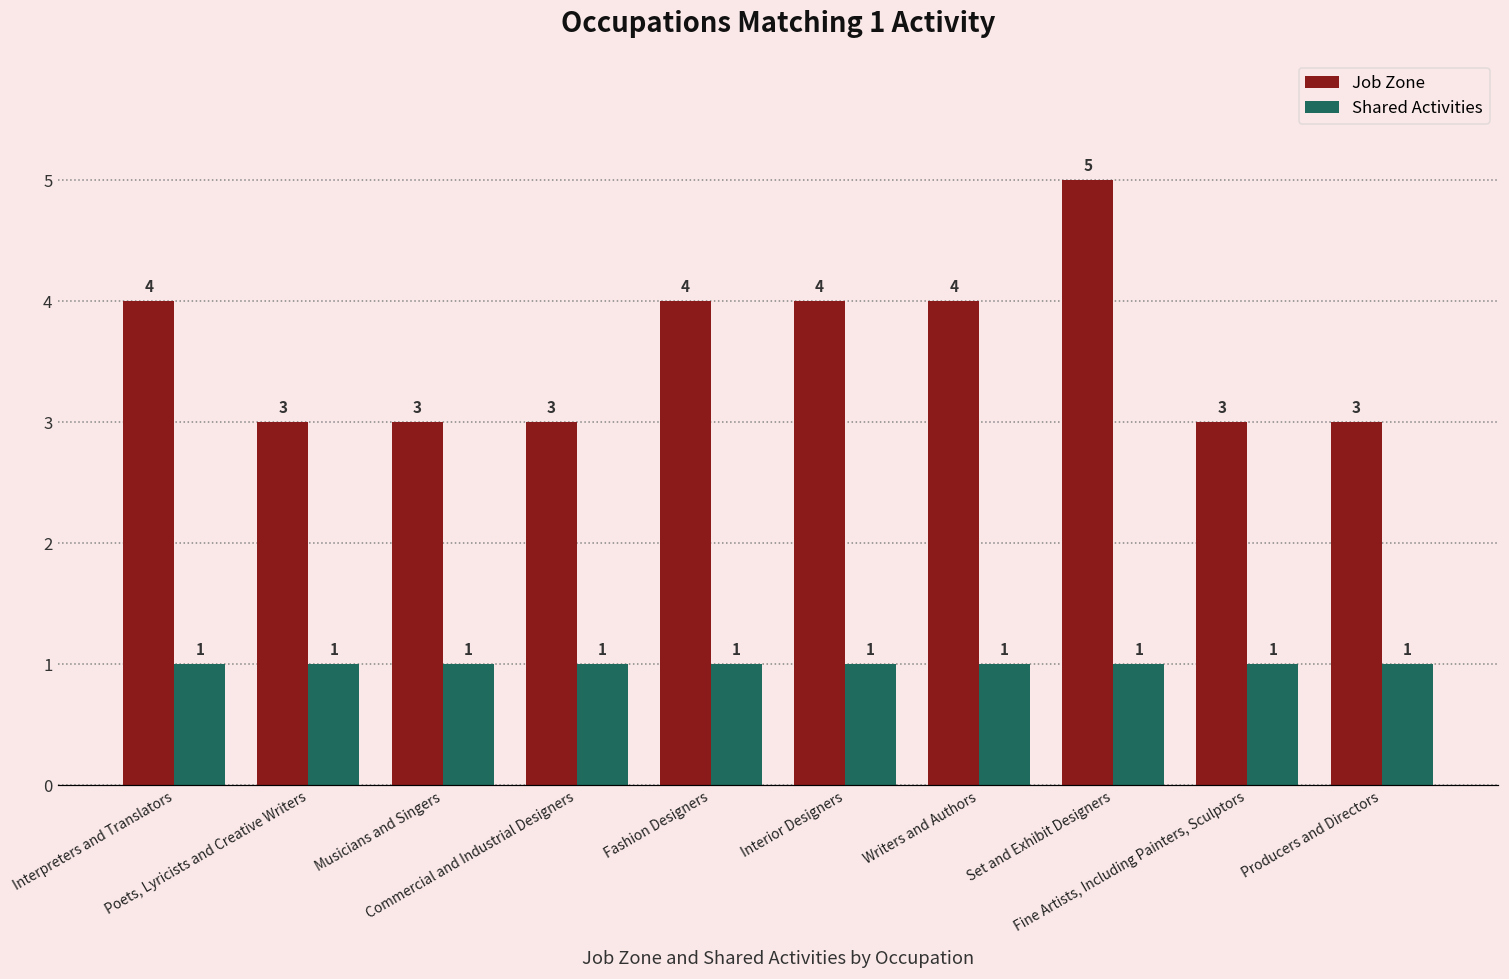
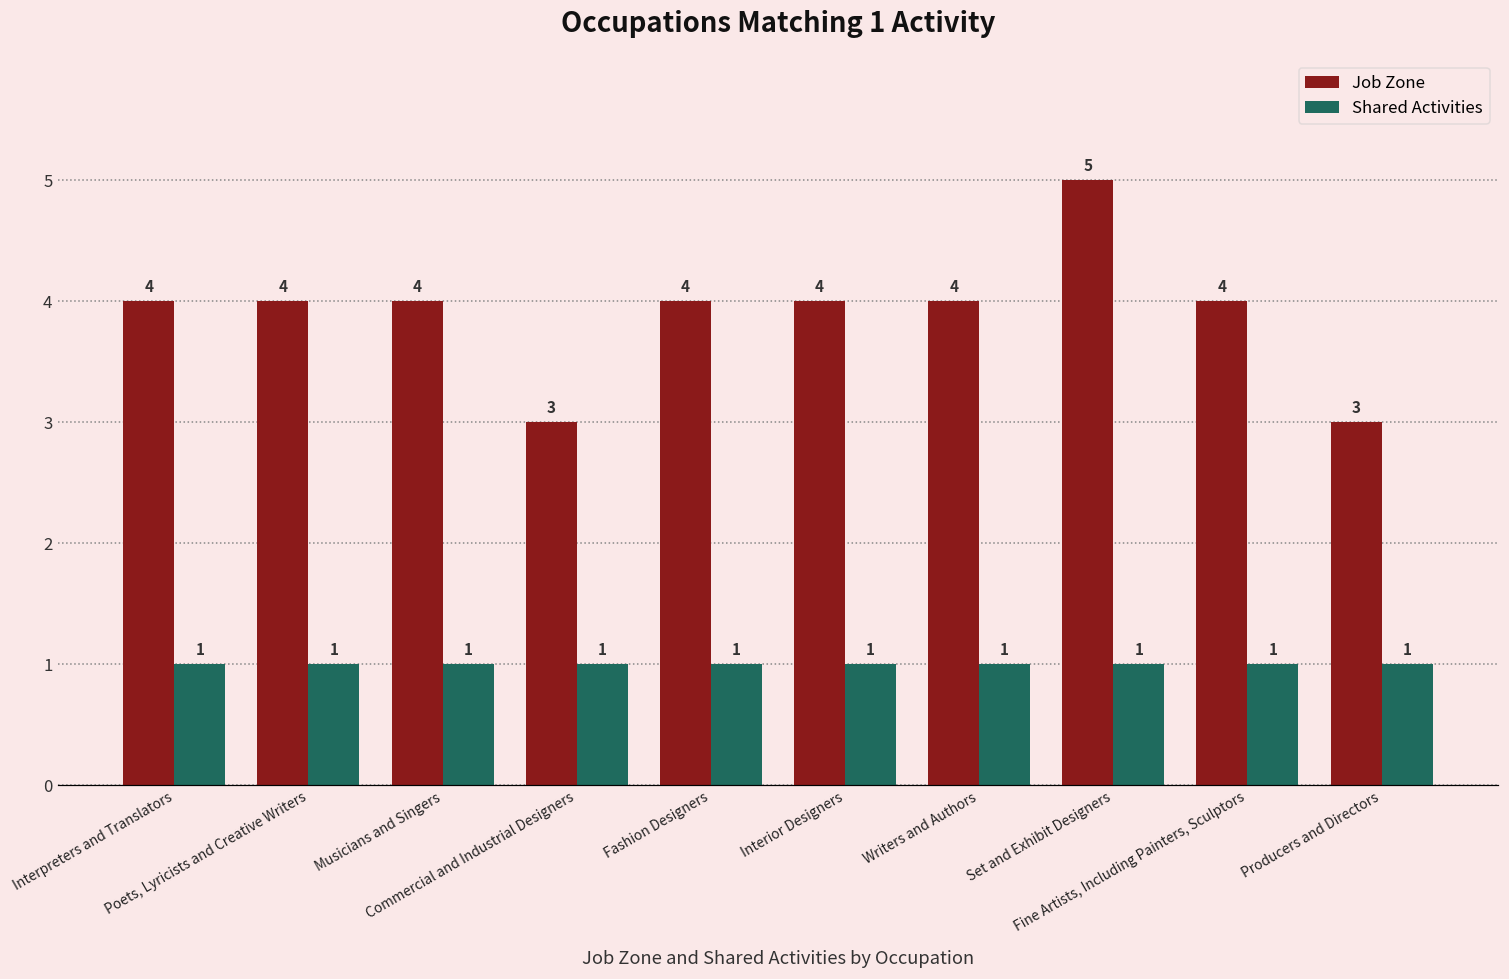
Job Zone, Poets, Lyricists and Creative Writers: 3 -> 4
Job Zone, Musicians and Singers: 3 -> 4
Job Zone, Fine Artists, Including Painters, Sculptors: 3 -> 4
